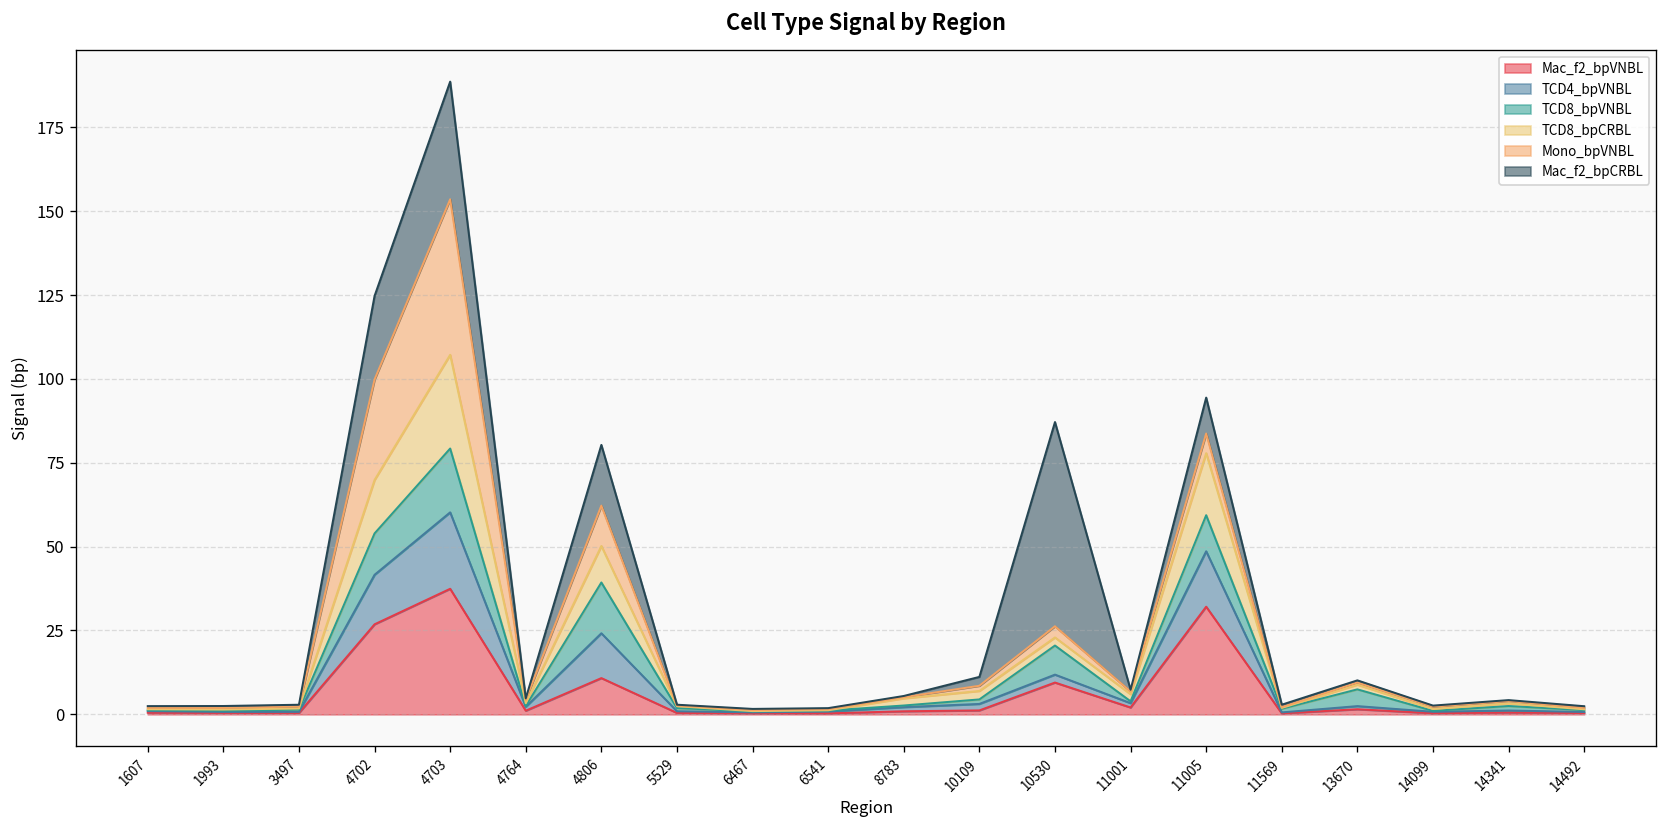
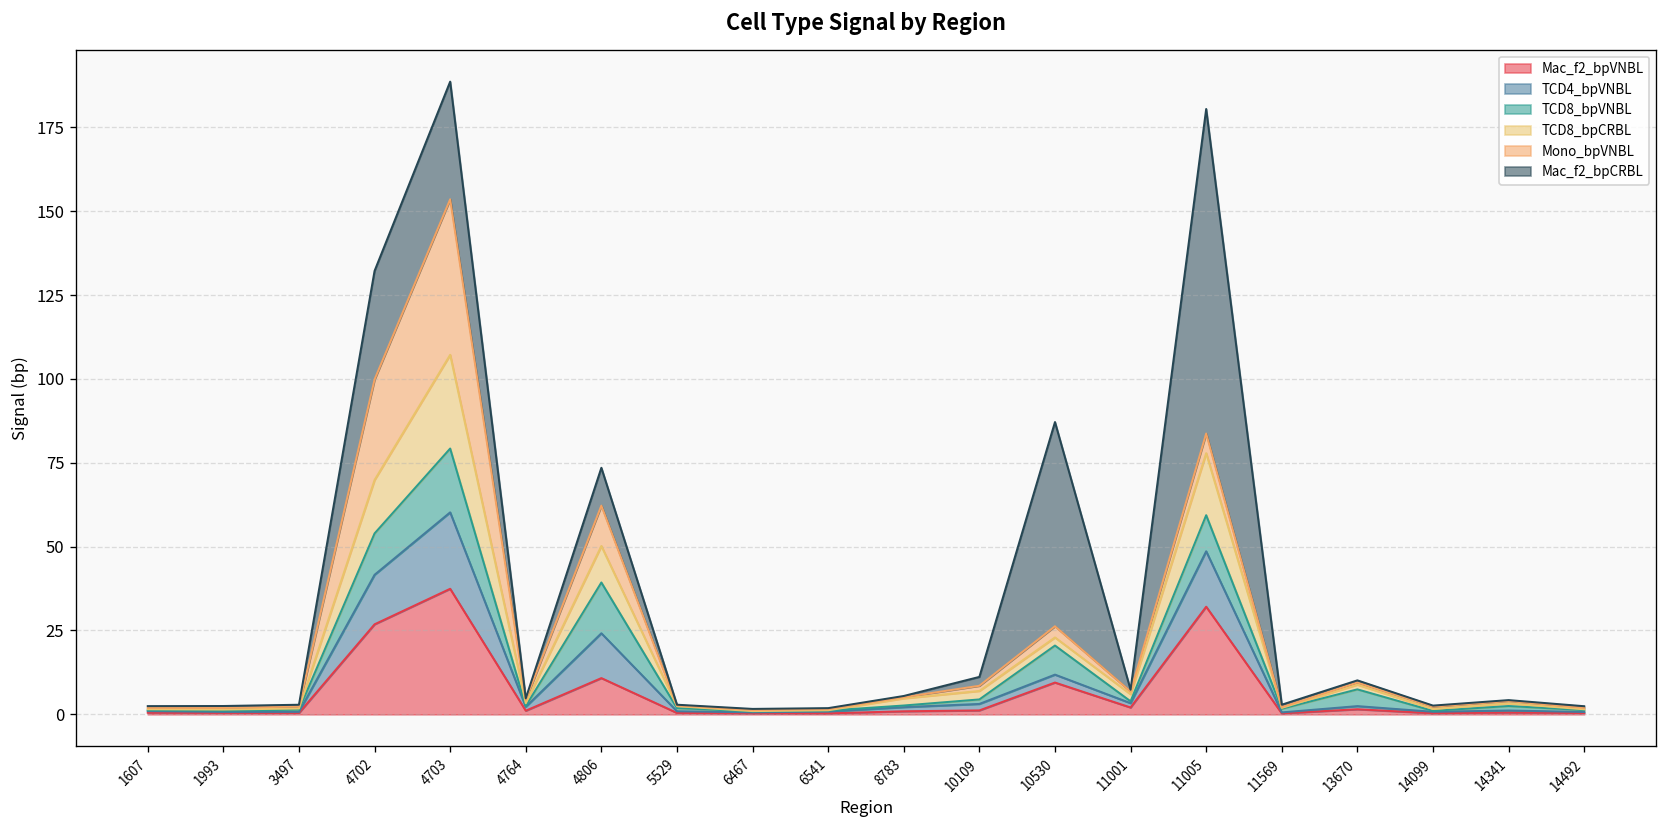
Mac_f2_bpCRBL, 4702: 25 -> 32
Mac_f2_bpCRBL, 4806: 18 -> 11
Mac_f2_bpCRBL, 11005: 11 -> 97
